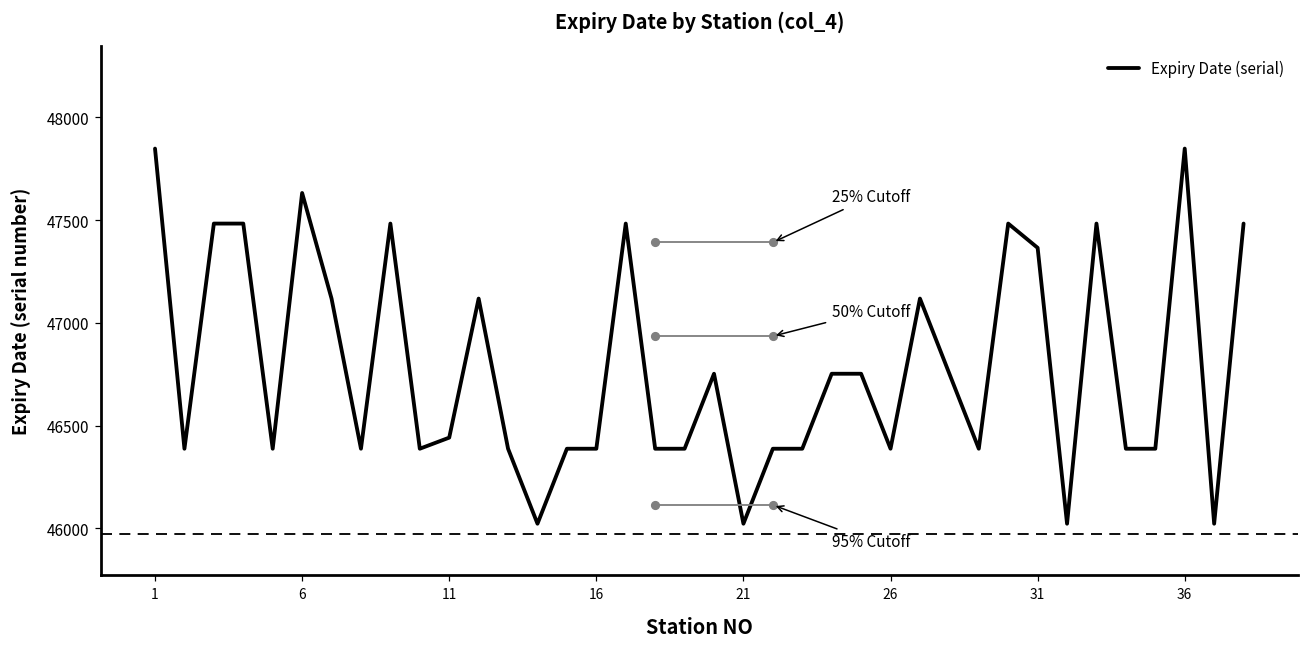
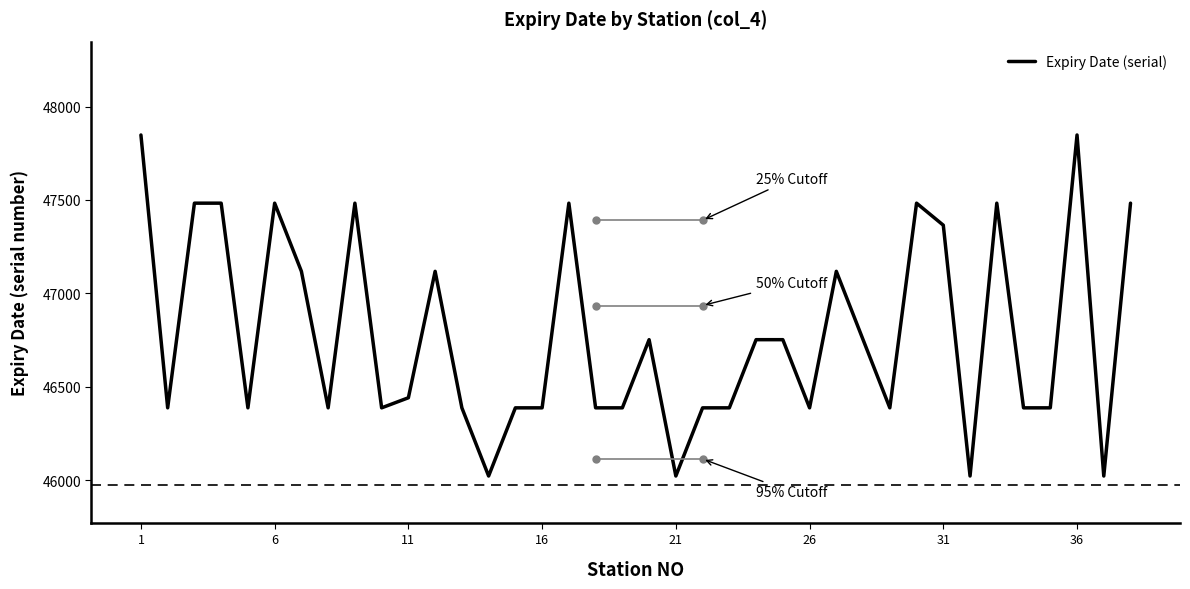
Expiry Date (serial), 6: 47630 -> 47480
